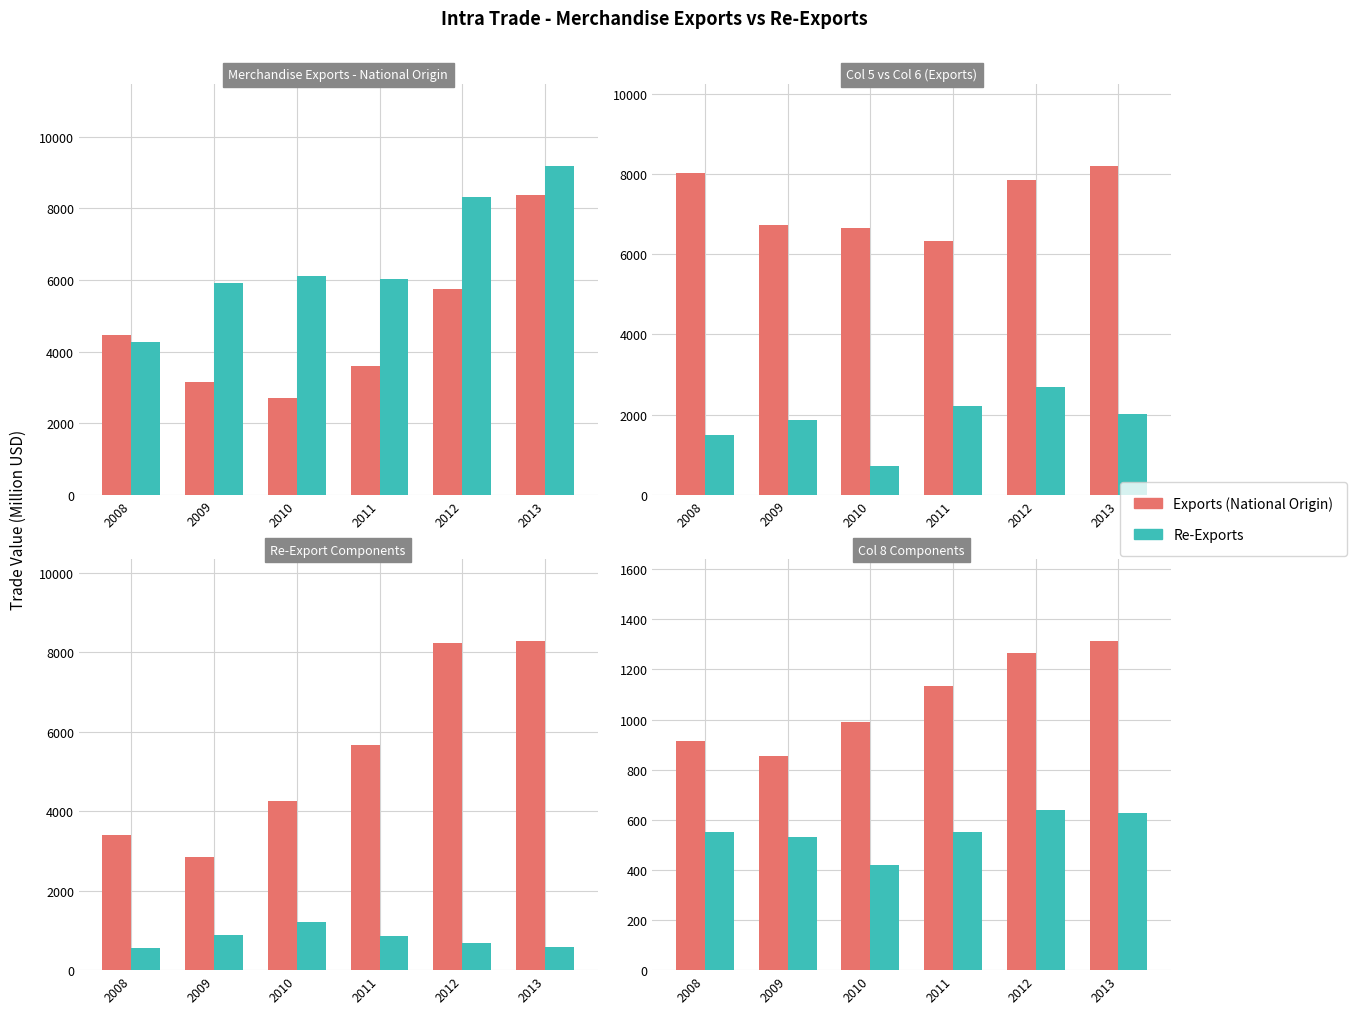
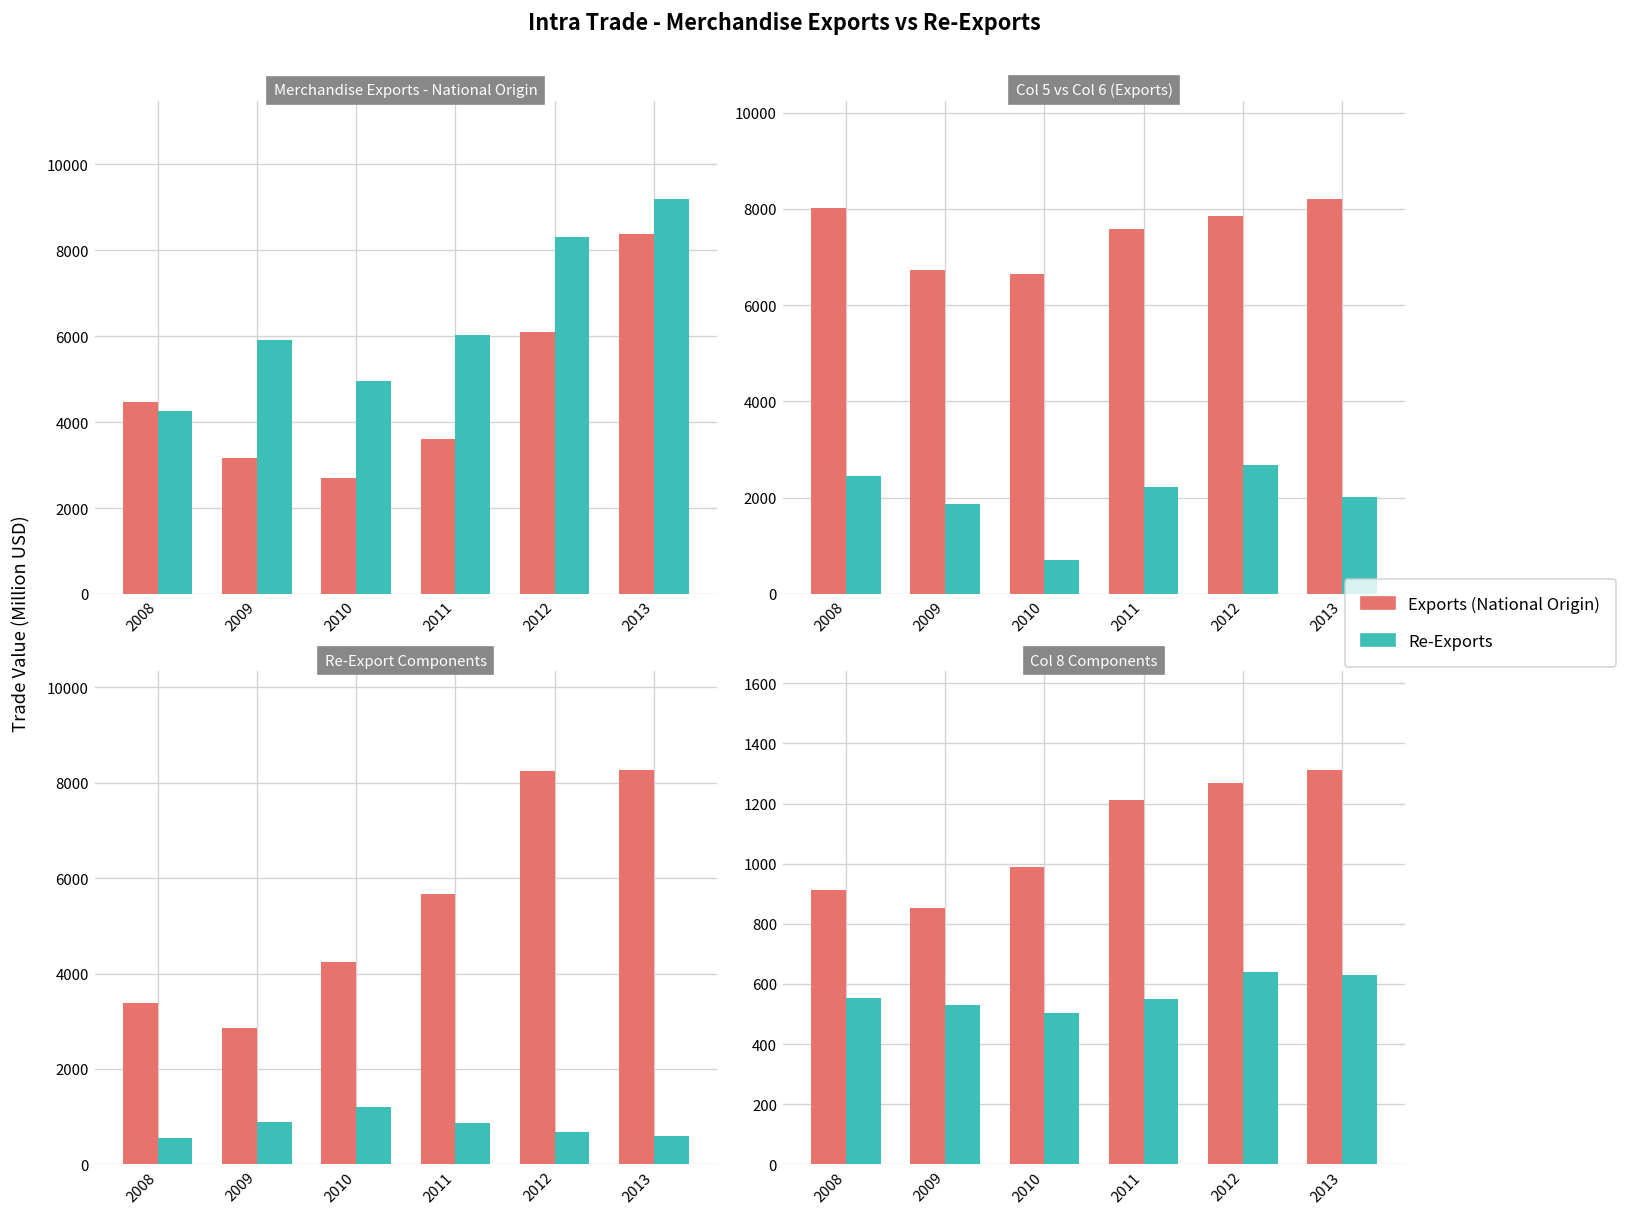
Merchandise Exports - National Origin, Re-Exports, 2010: 6100 -> 5000
Merchandise Exports - National Origin, Exports (National Origin), 2012: 5800 -> 6100
Col 5 vs Col 6 (Exports), Re-Exports, 2008: 1500 -> 2500
Col 5 vs Col 6 (Exports), Exports (National Origin), 2011: 6300 -> 7600
Col 8 Components, Re-Exports, 2010: 420 -> 500
Col 8 Components, Exports (National Origin), 2011: 1130 -> 1210
